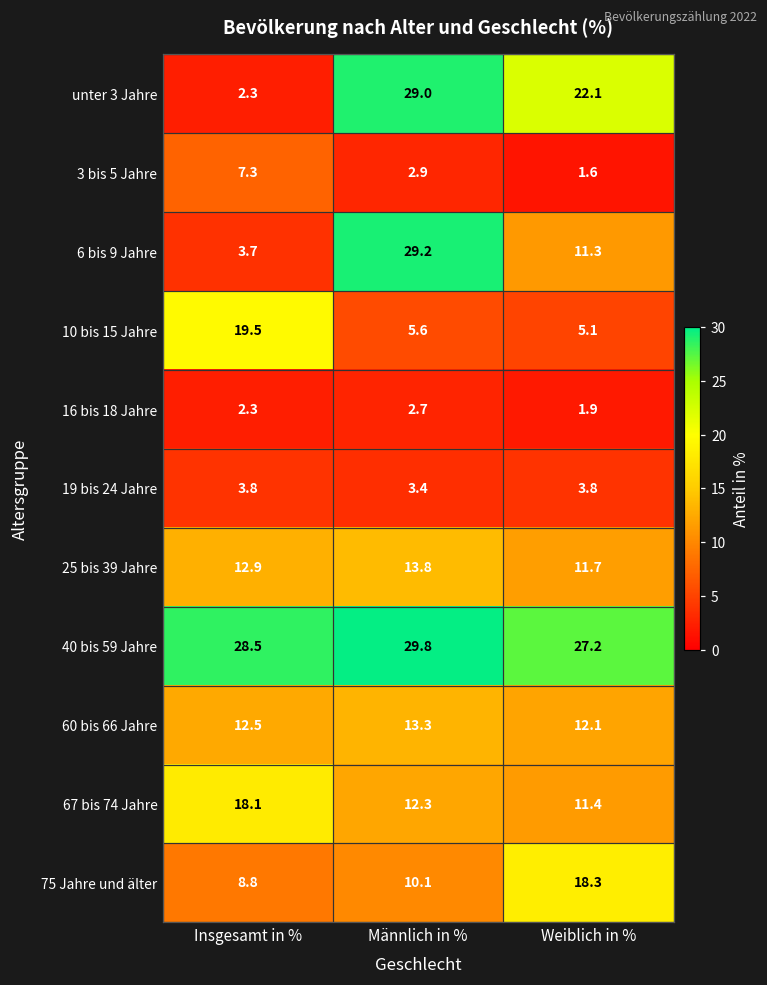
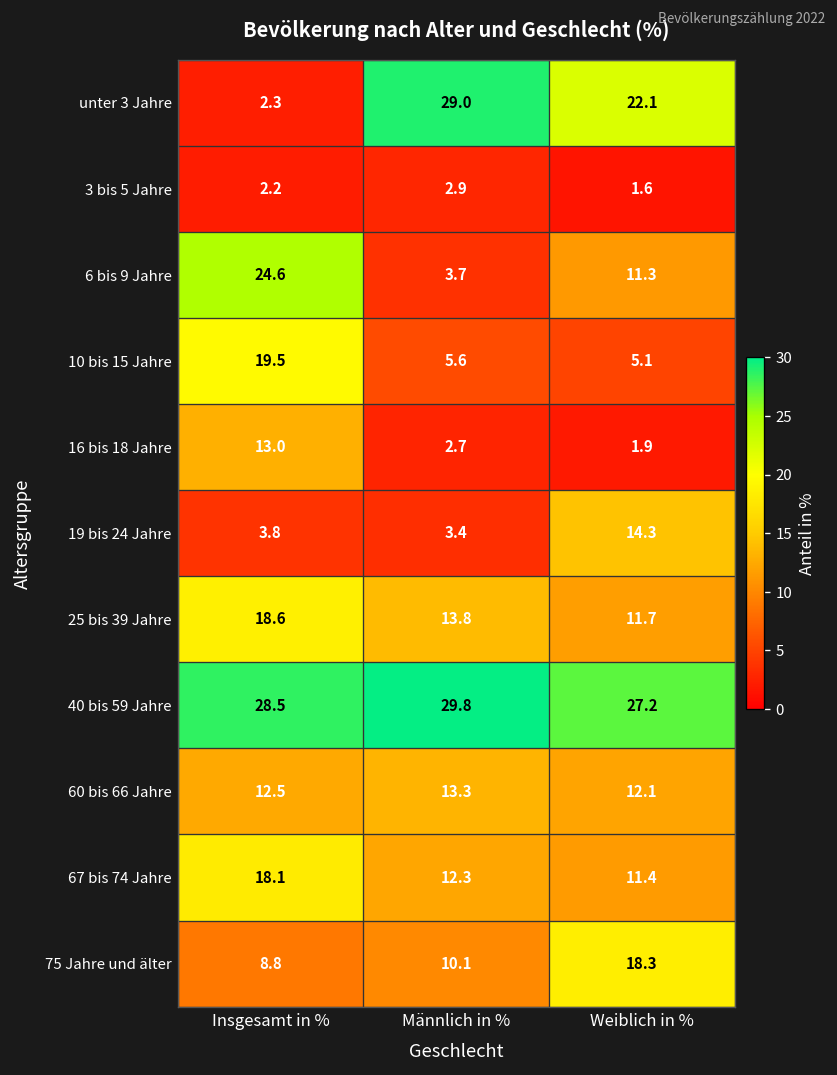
3 bis 5 Jahre, Insgesamt in %: 7.3 -> 2.2
6 bis 9 Jahre, Insgesamt in %: 3.7 -> 24.6
6 bis 9 Jahre, Männlich in %: 29.2 -> 3.7
16 bis 18 Jahre, Insgesamt in %: 2.3 -> 13.0
19 bis 24 Jahre, Weiblich in %: 3.8 -> 14.3
25 bis 39 Jahre, Insgesamt in %: 12.9 -> 18.6
